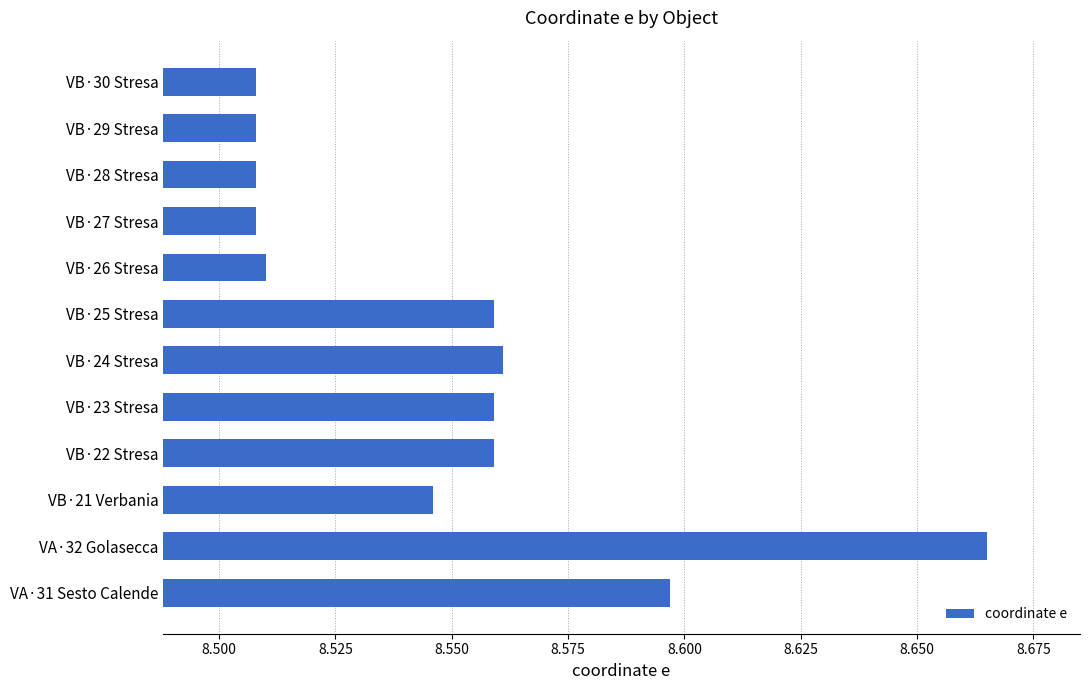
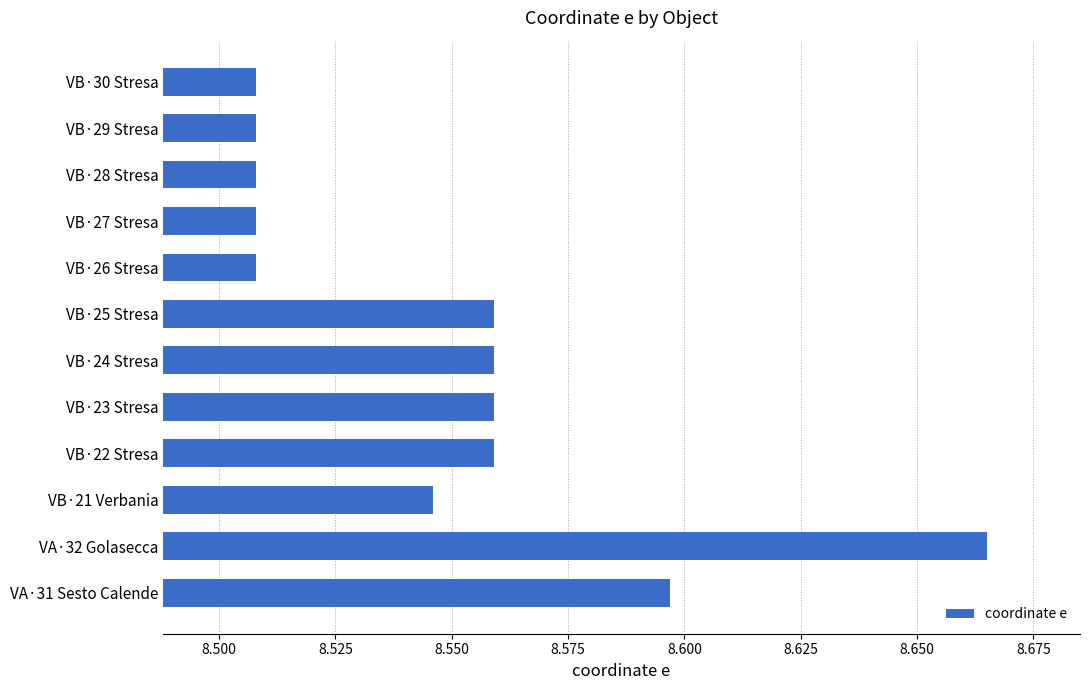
VB·26 Stresa: 8.510 -> 8.508
VB·24 Stresa: 8.561 -> 8.559
